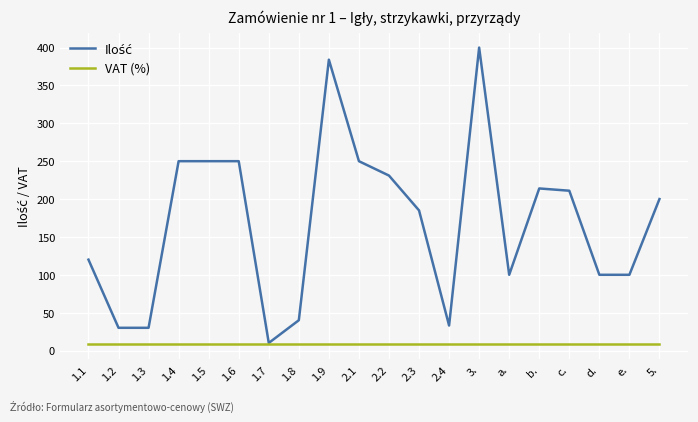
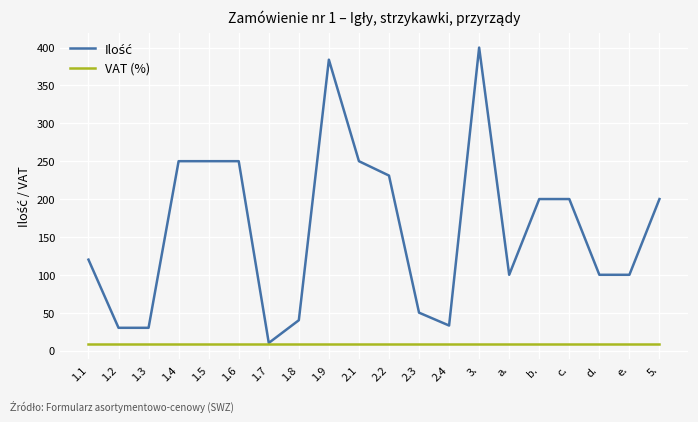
Ilość, 2.3: 190 -> 50
Ilość, b.: 210 -> 200
Ilość, c.: 210 -> 200
